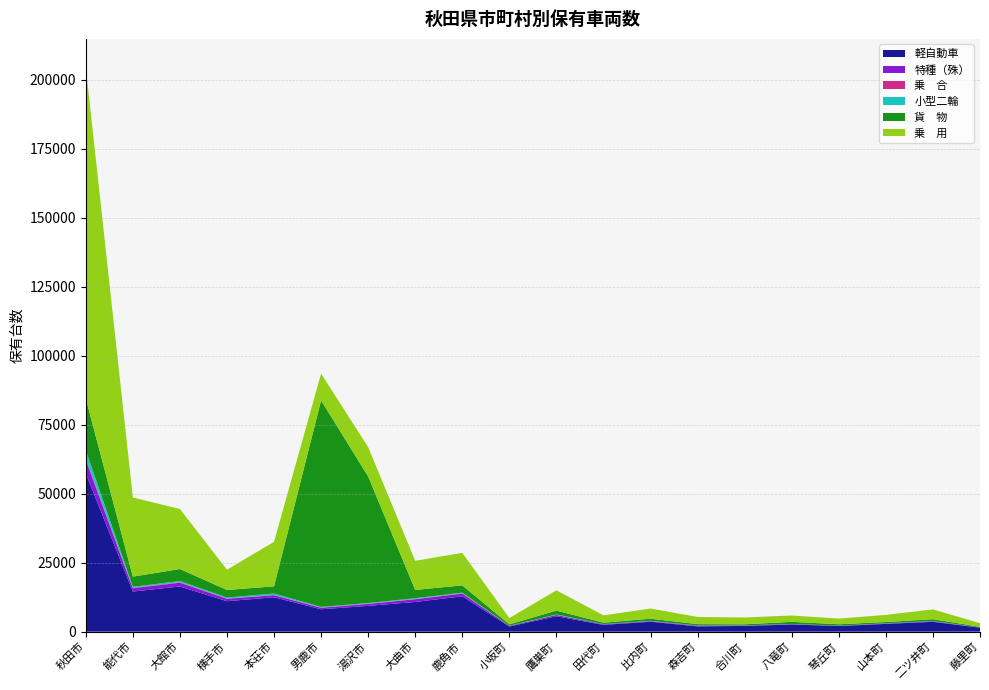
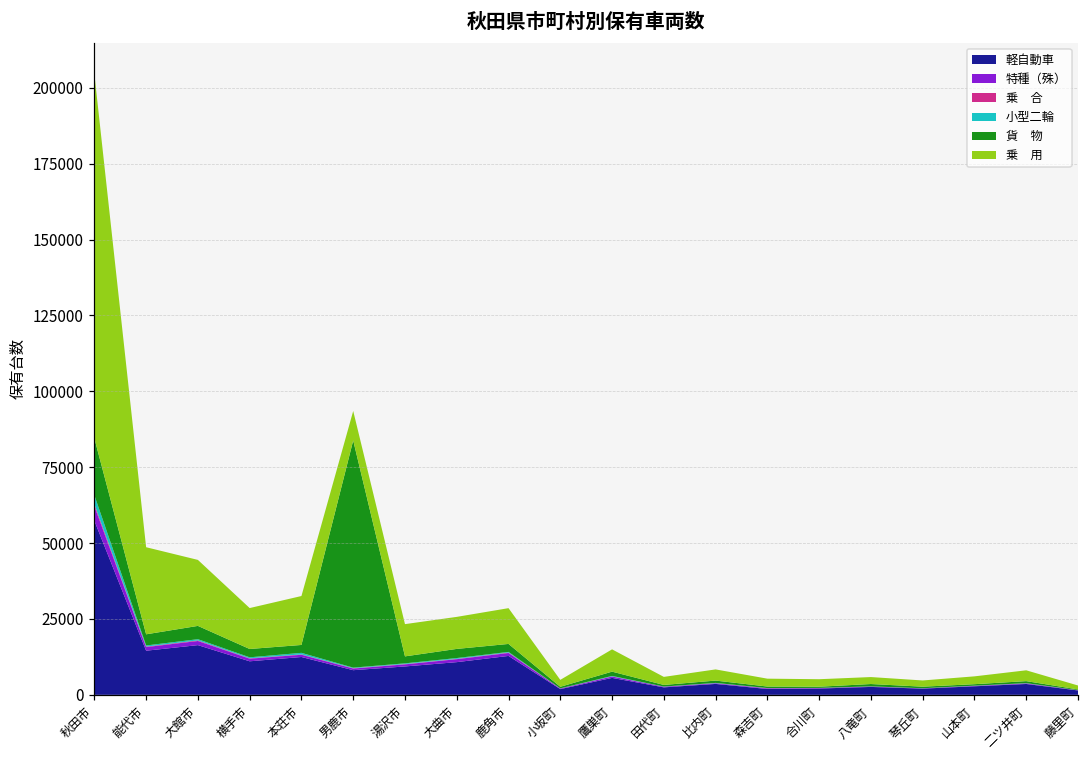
乗 用, 横手市: 7000 -> 13000
貨 物, 湯沢市: 46000 -> 2000
